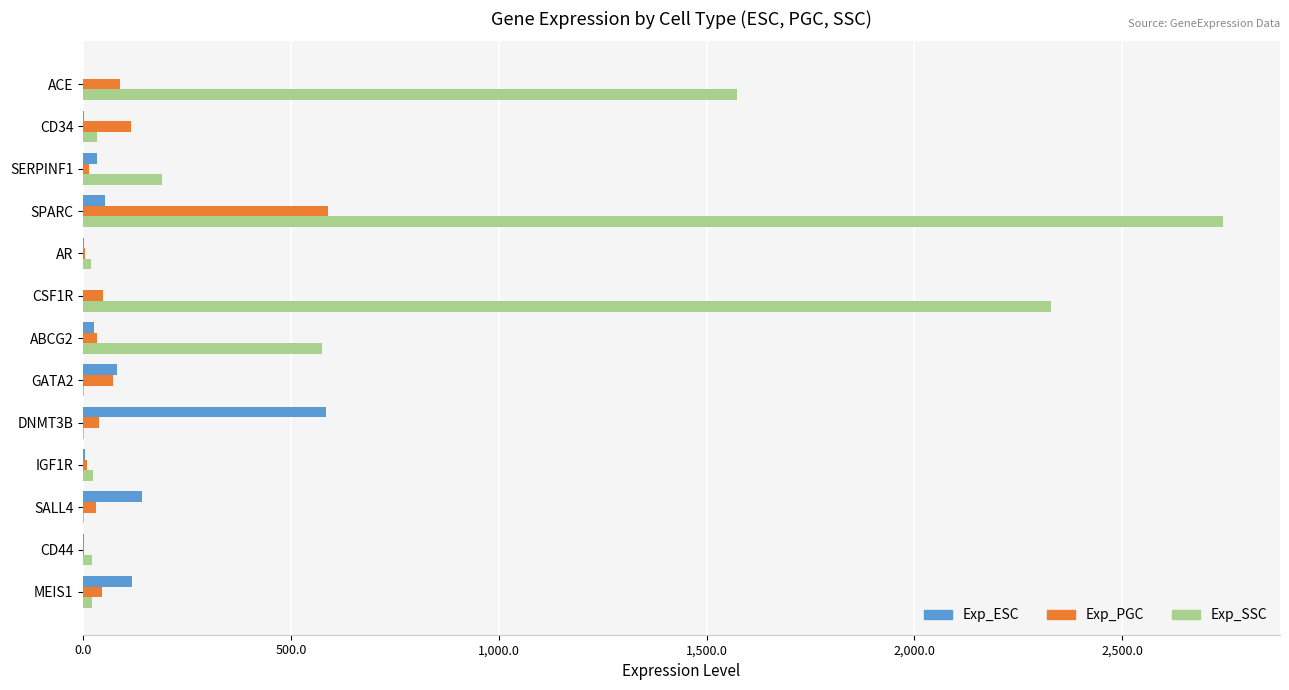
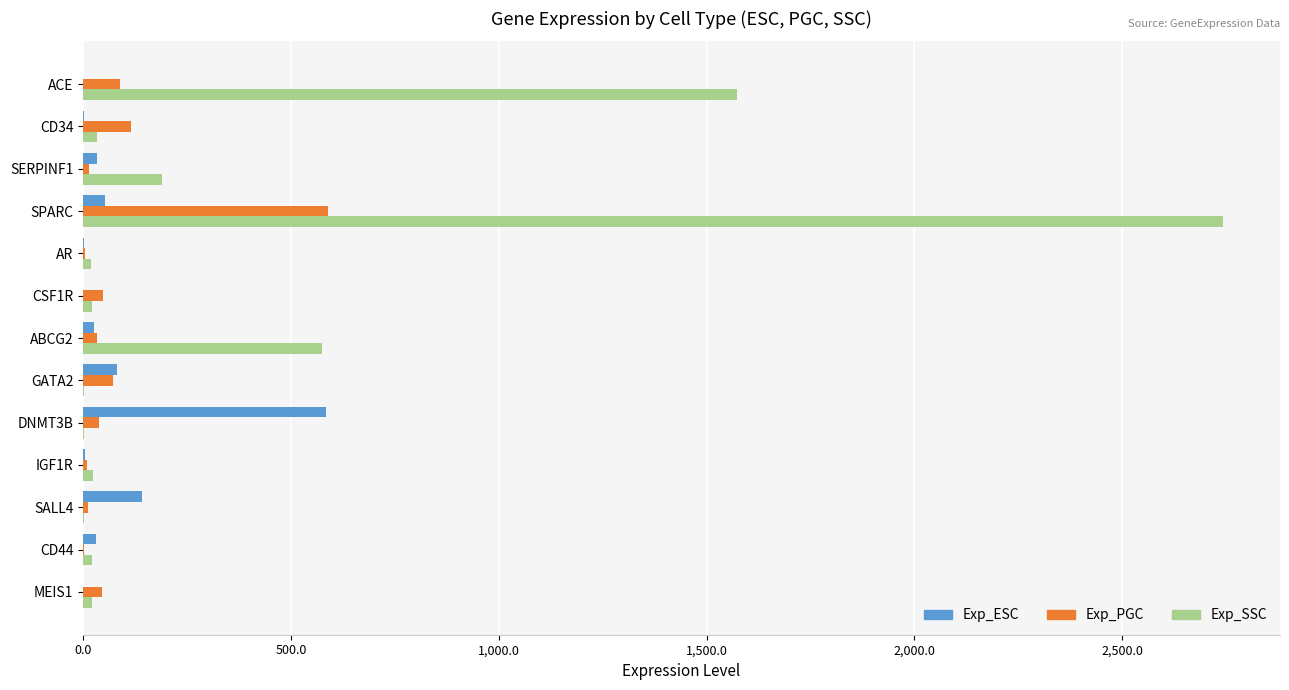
Exp_SSC, CSF1R: 2,330 -> 20
Exp_PGC, SALL4: 30 -> 10
Exp_ESC, CD44: 0 -> 30
Exp_ESC, MEIS1: 120 -> 0
